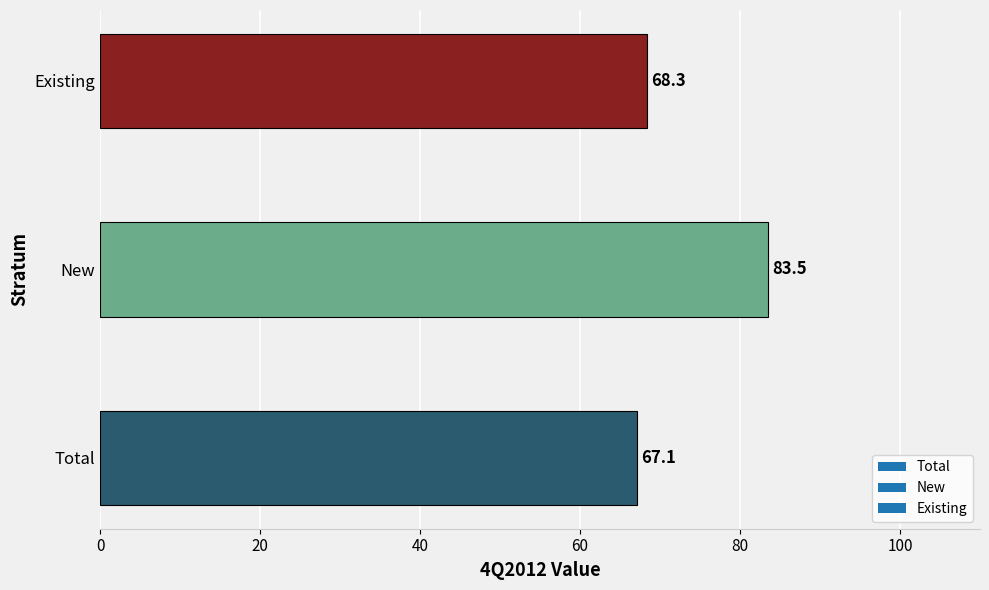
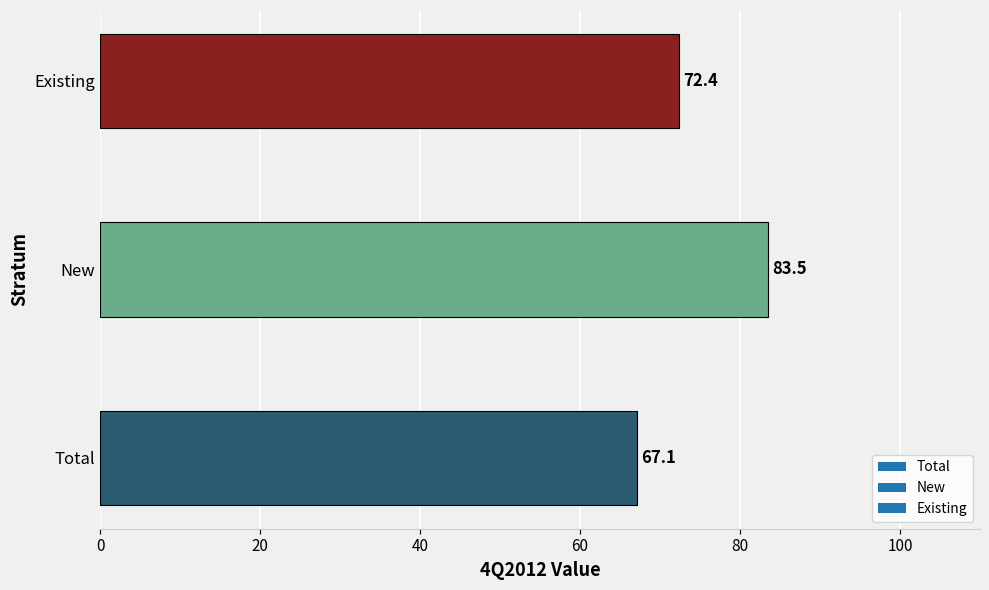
Existing: 68.3 -> 72.4
